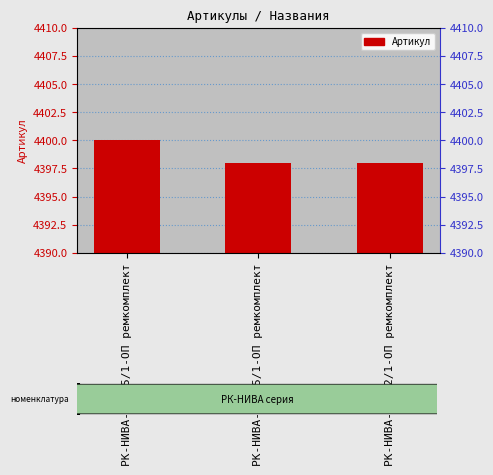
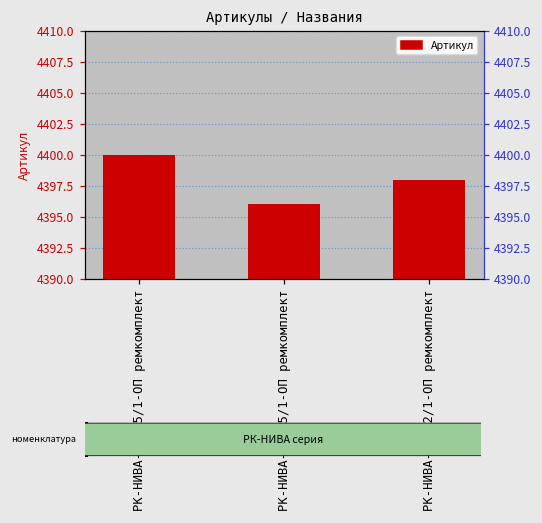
РК-НИВА-40.25/1-ОП ремкомплект: 4398 -> 4396
